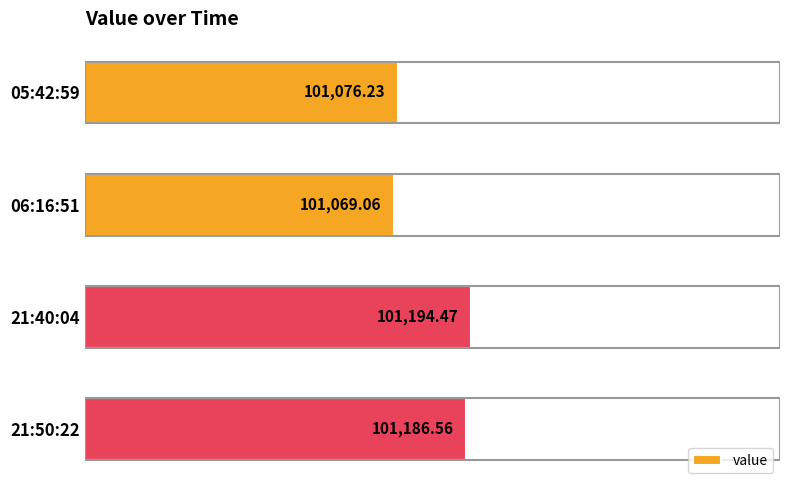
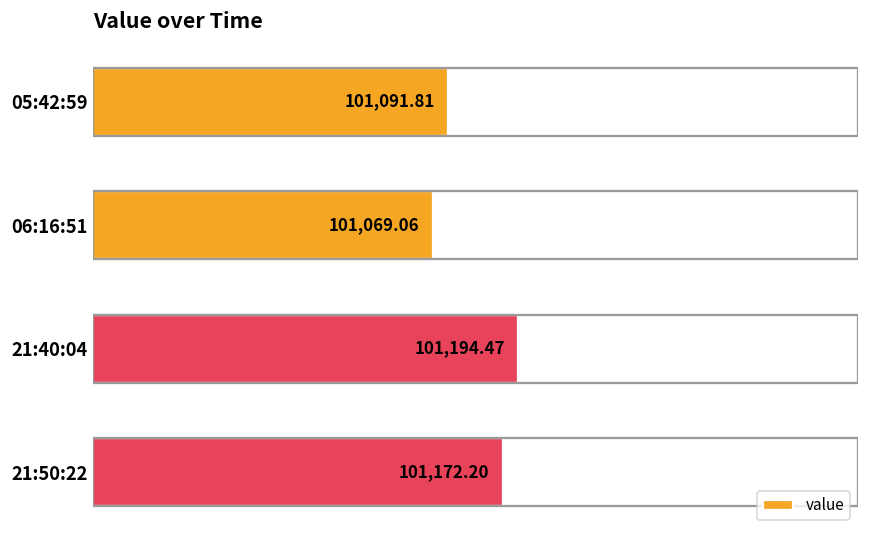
05:42:59: 101,076.23 -> 101,091.81
21:50:22: 101,186.56 -> 101,172.20
